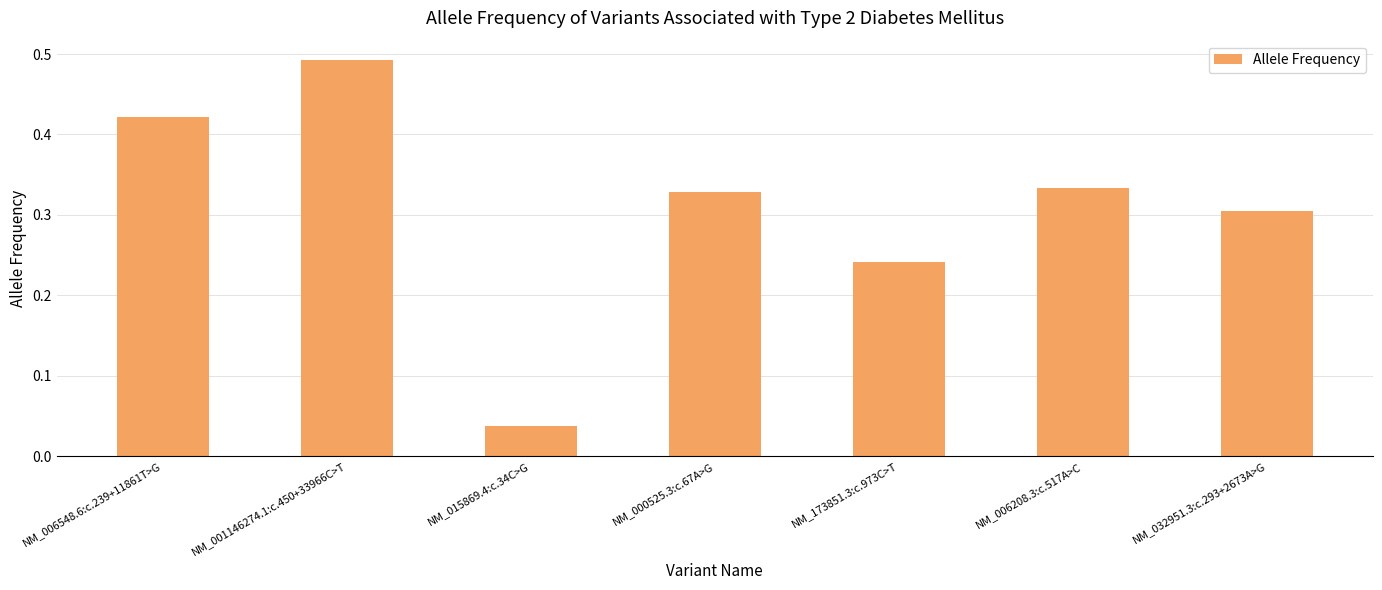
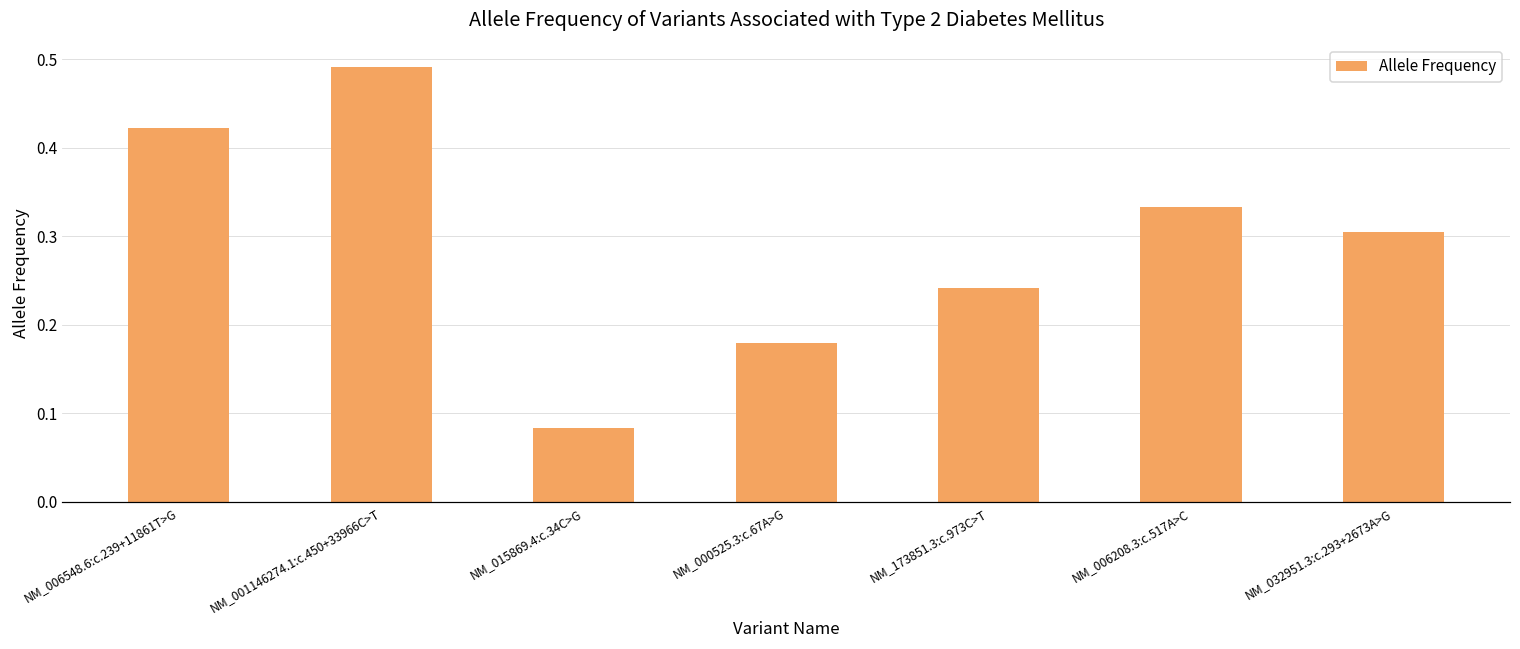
NM_015869.4:c.34C>G: 0.04 -> 0.08
NM_000525.3:c.67A>G: 0.33 -> 0.18
